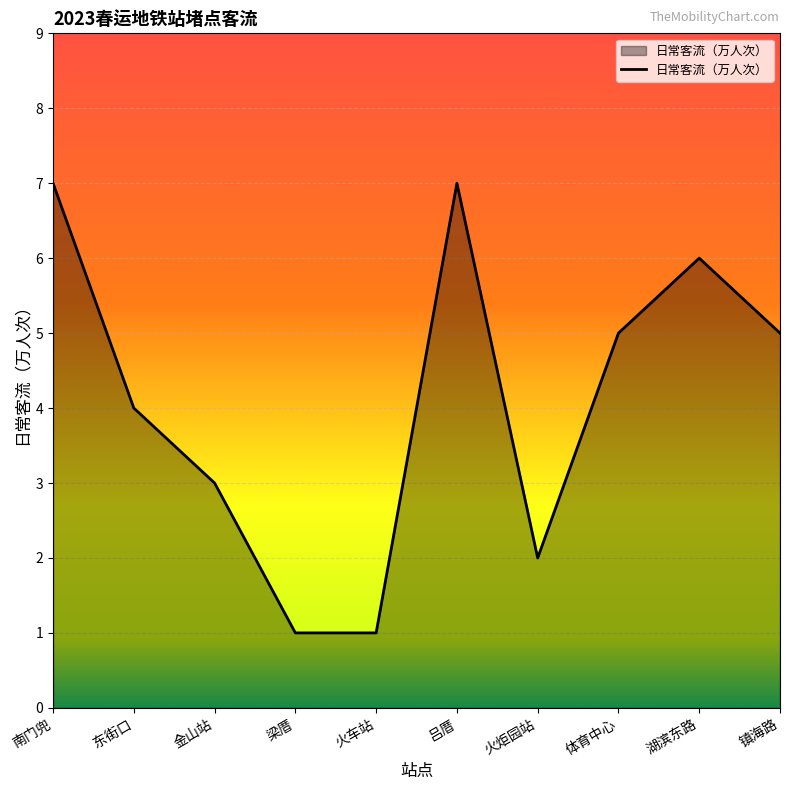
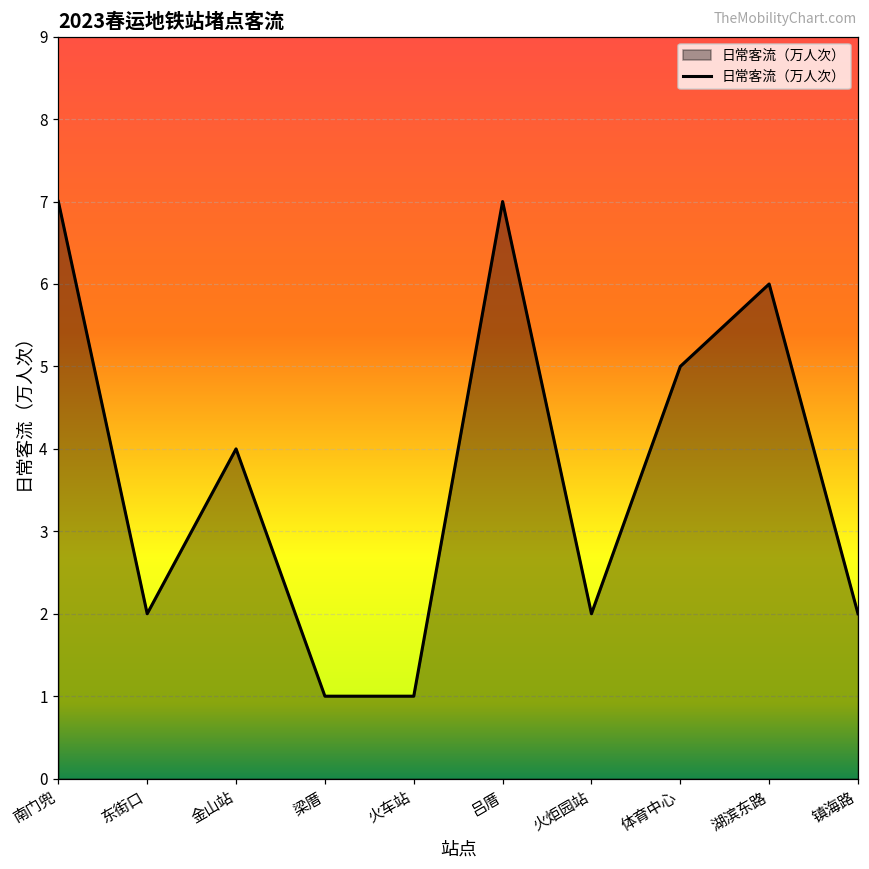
东街口: 4 -> 2
金山站: 3 -> 4
镇海路: 5 -> 2
